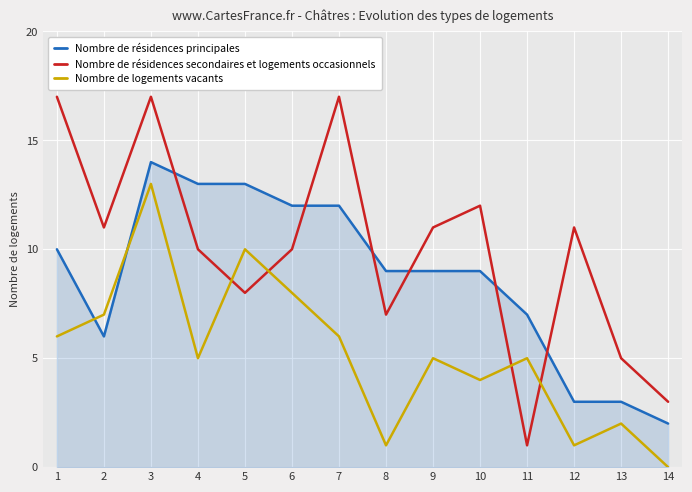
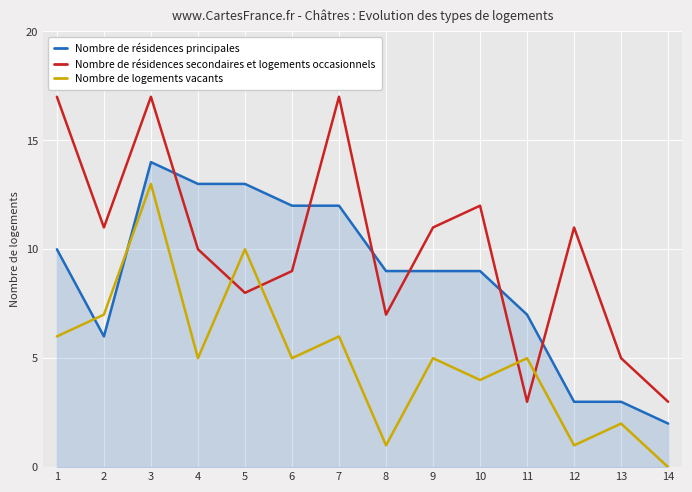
Nombre de résidences secondaires et logements occasionnels, 6: 10 -> 9
Nombre de logements vacants, 6: 8 -> 5
Nombre de résidences secondaires et logements occasionnels, 11: 1 -> 3
